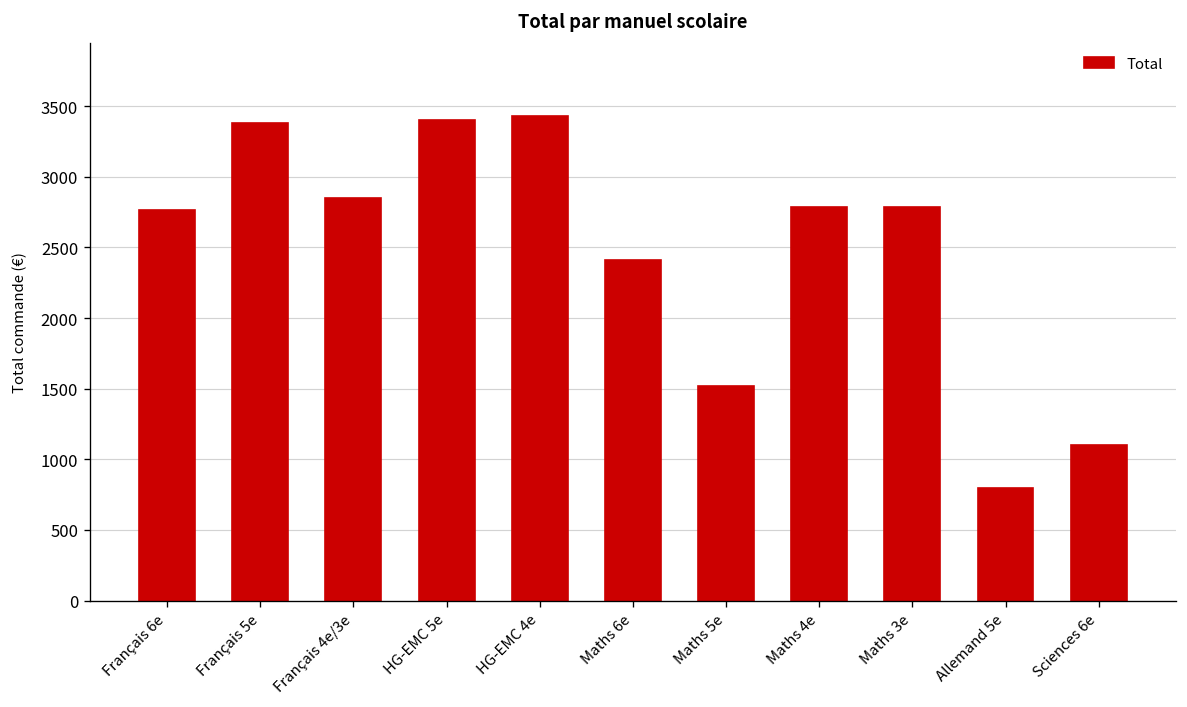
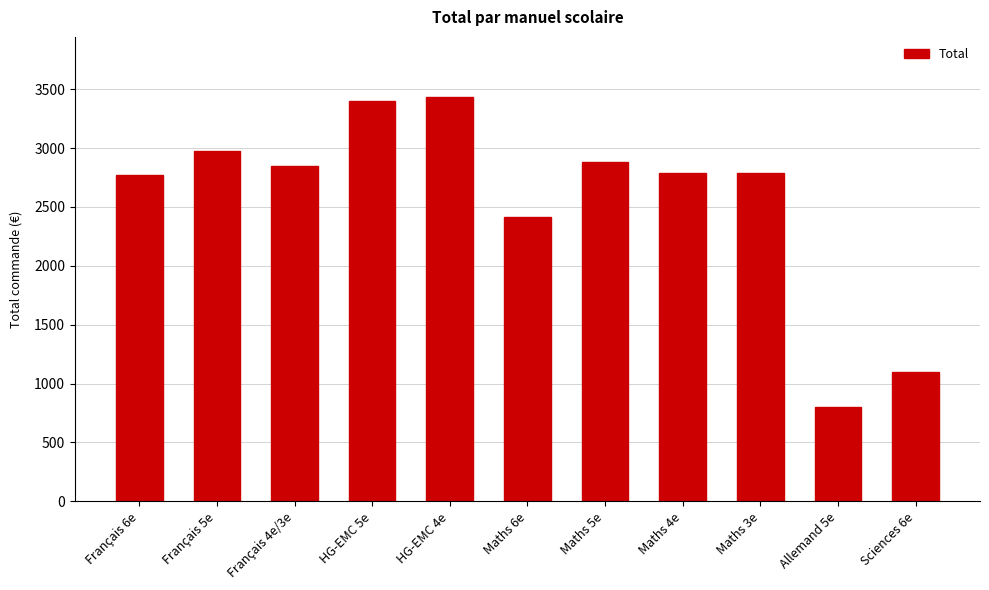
Français 5e: 3380 -> 2970
Maths 5e: 1520 -> 2890
